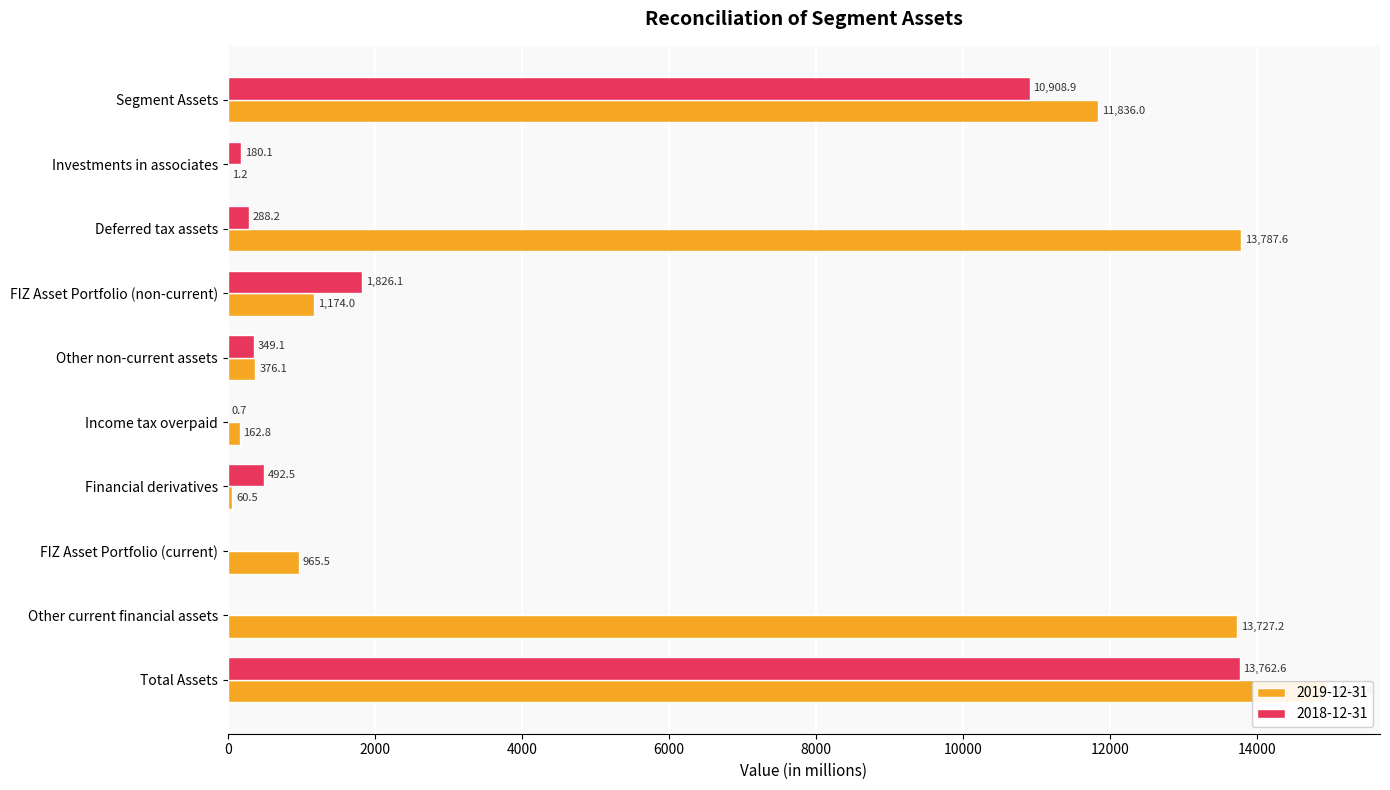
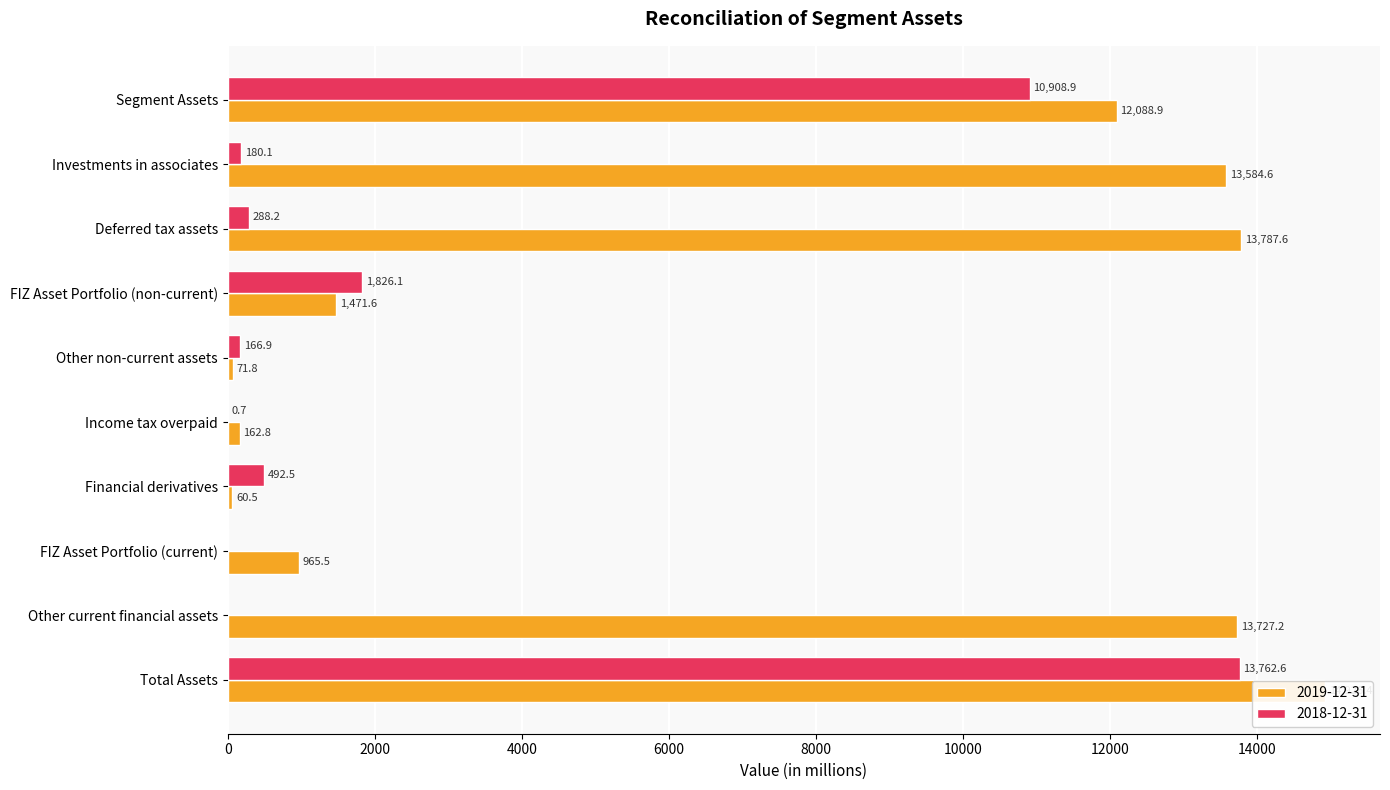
2019-12-31, Segment Assets: 11,836.0 -> 12,088.9
2019-12-31, Investments in associates: 1.2 -> 13,584.6
2019-12-31, FIZ Asset Portfolio (non-current): 1,174.0 -> 1,471.6
2018-12-31, Other non-current assets: 349.1 -> 166.9
2019-12-31, Other non-current assets: 376.1 -> 71.8
